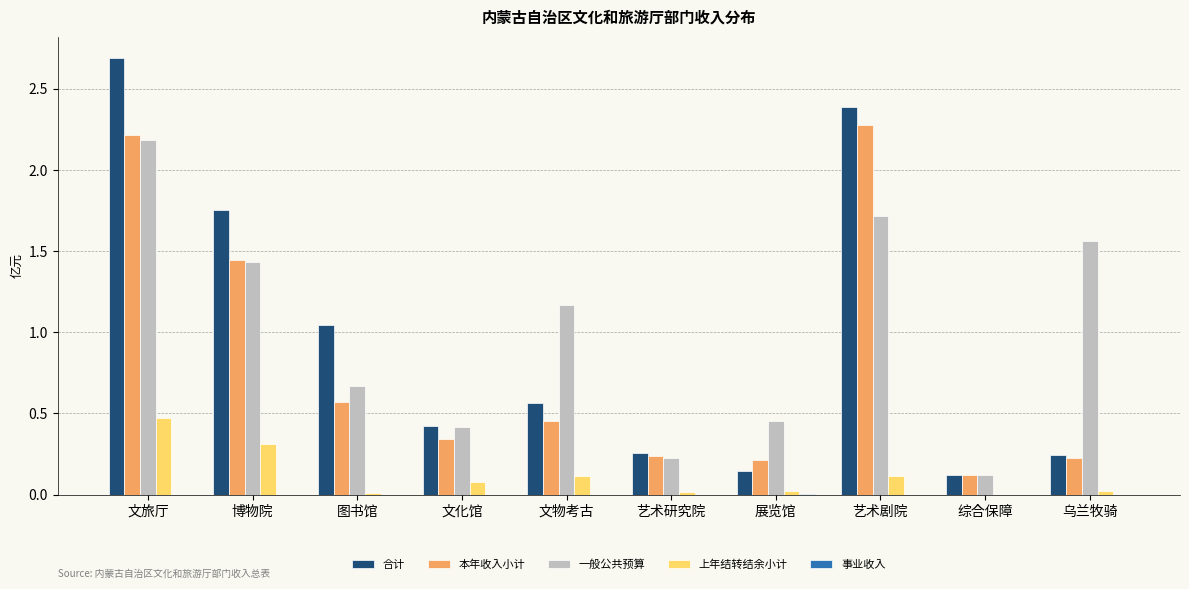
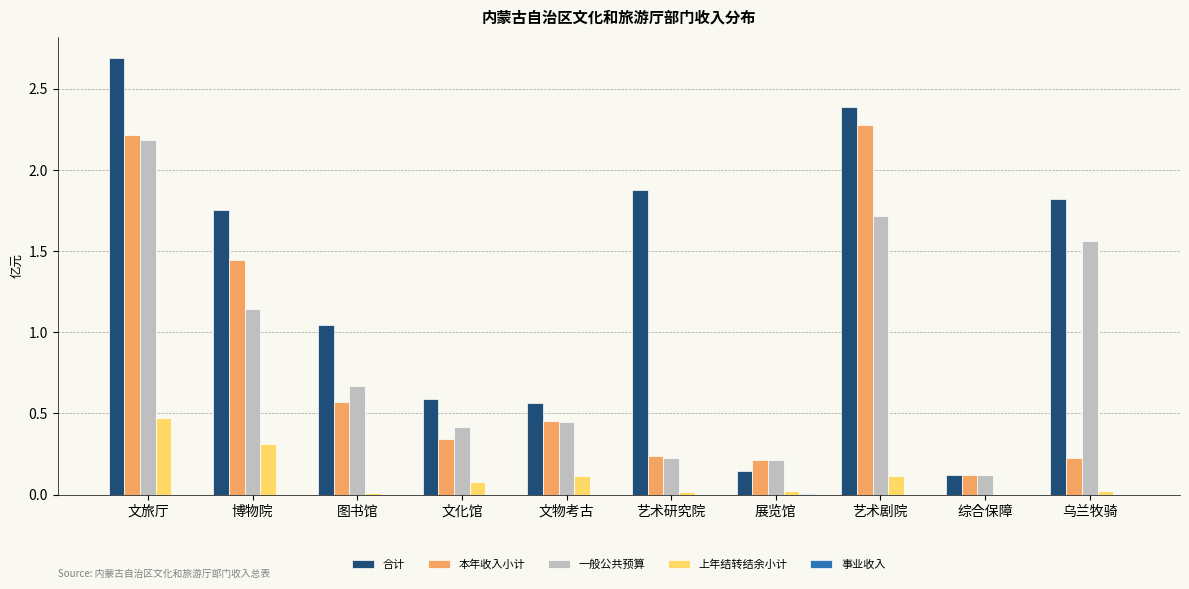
一般公共预算, 博物院: 1.43 -> 1.14
合计, 文化馆: 0.42 -> 0.59
一般公共预算, 文物考古: 1.17 -> 0.45
合计, 艺术研究院: 0.25 -> 1.88
一般公共预算, 展览馆: 0.45 -> 0.21
合计, 乌兰牧骑: 0.24 -> 1.82
